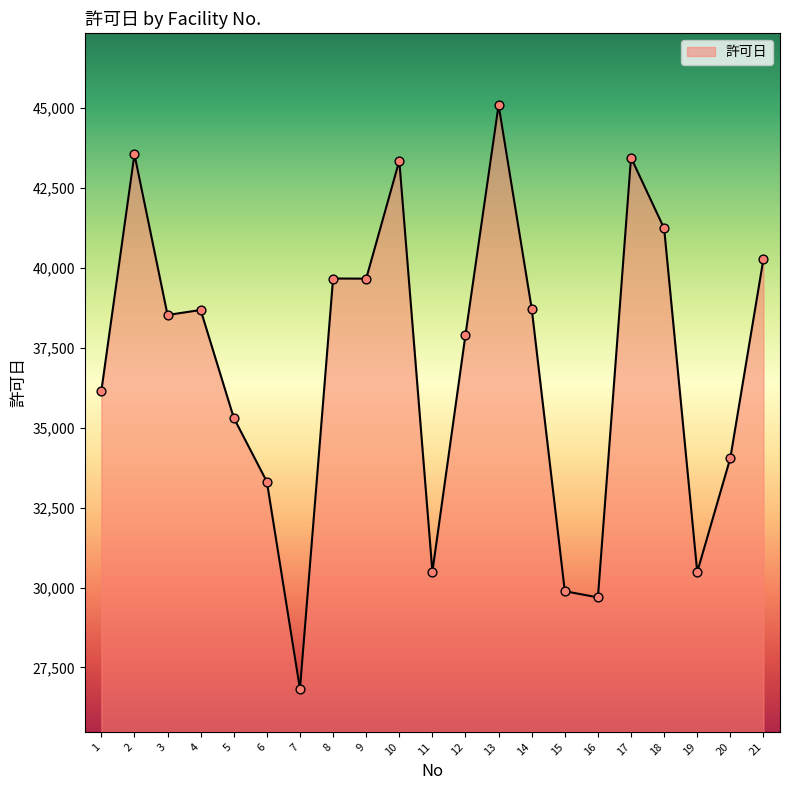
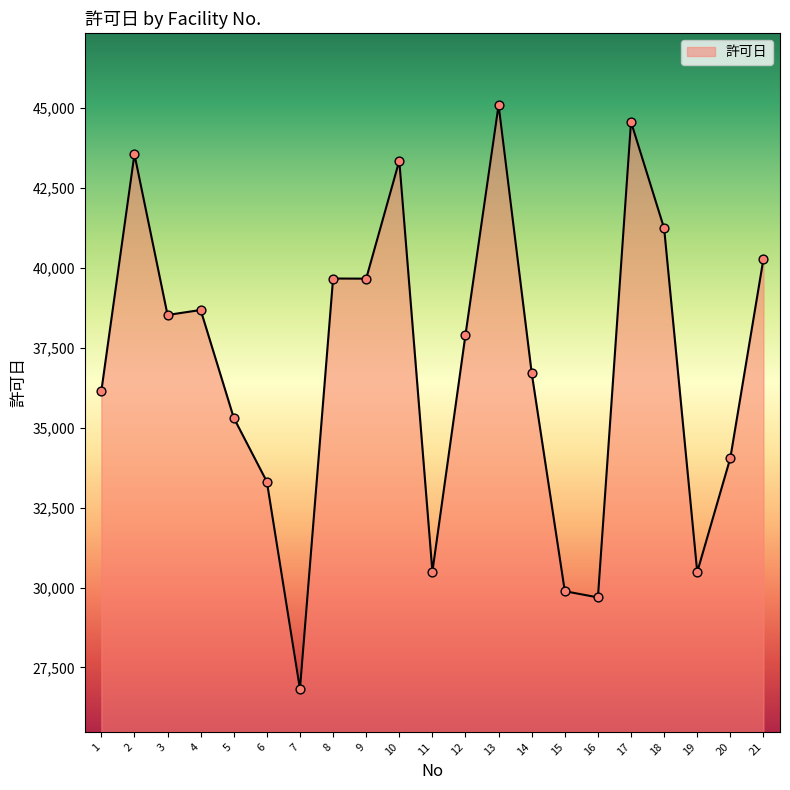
14: 38,700 -> 36,700
17: 43,400 -> 44,600
